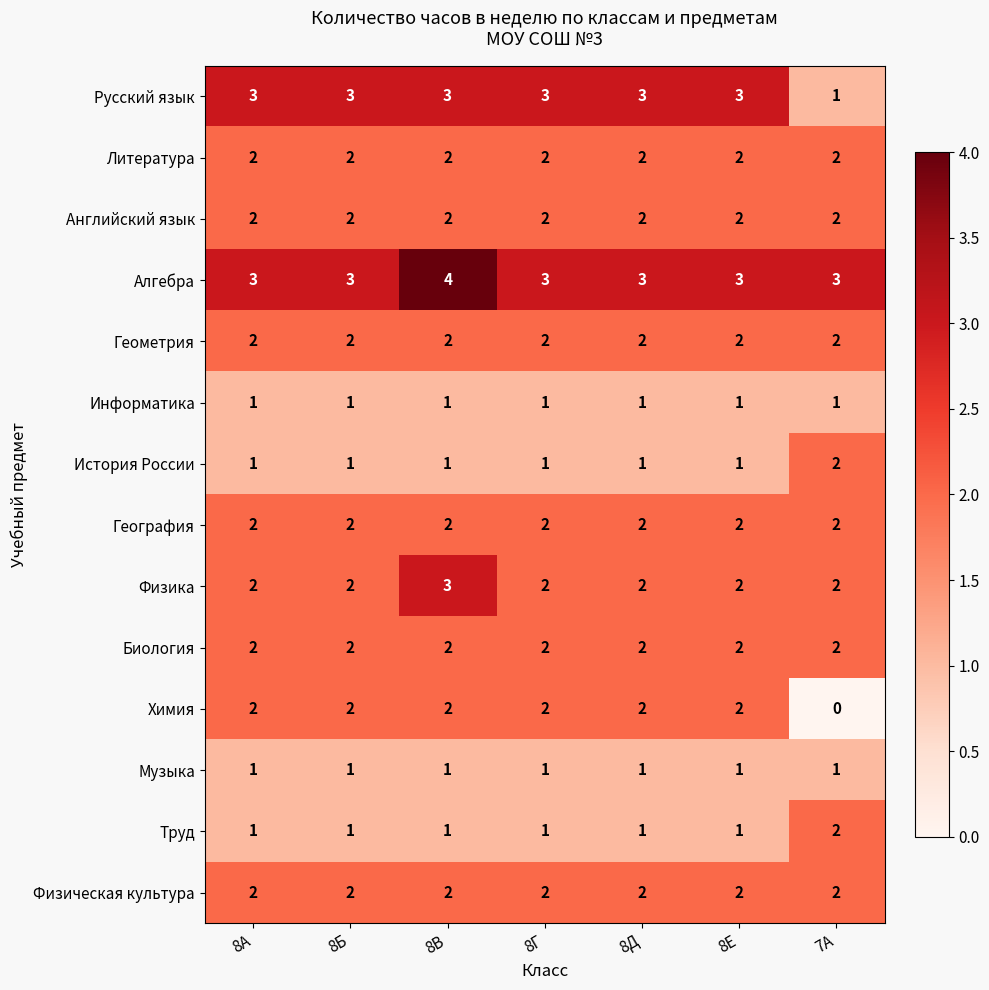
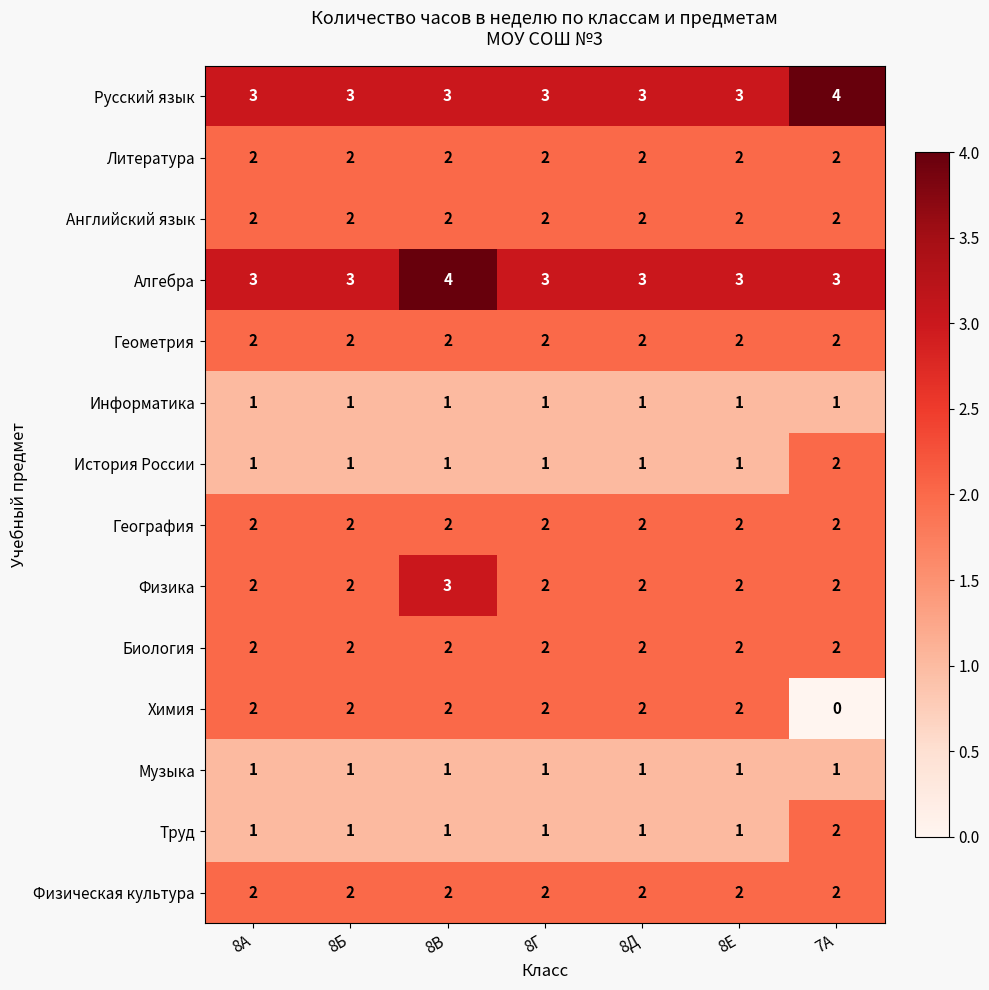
Русский язык, 7А: 1 -> 4
